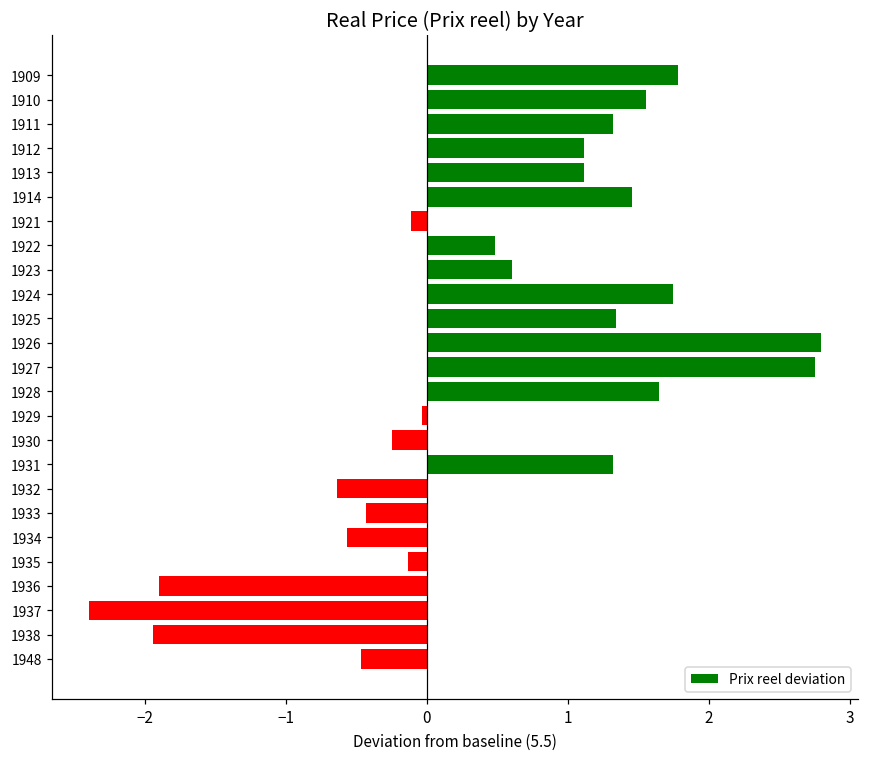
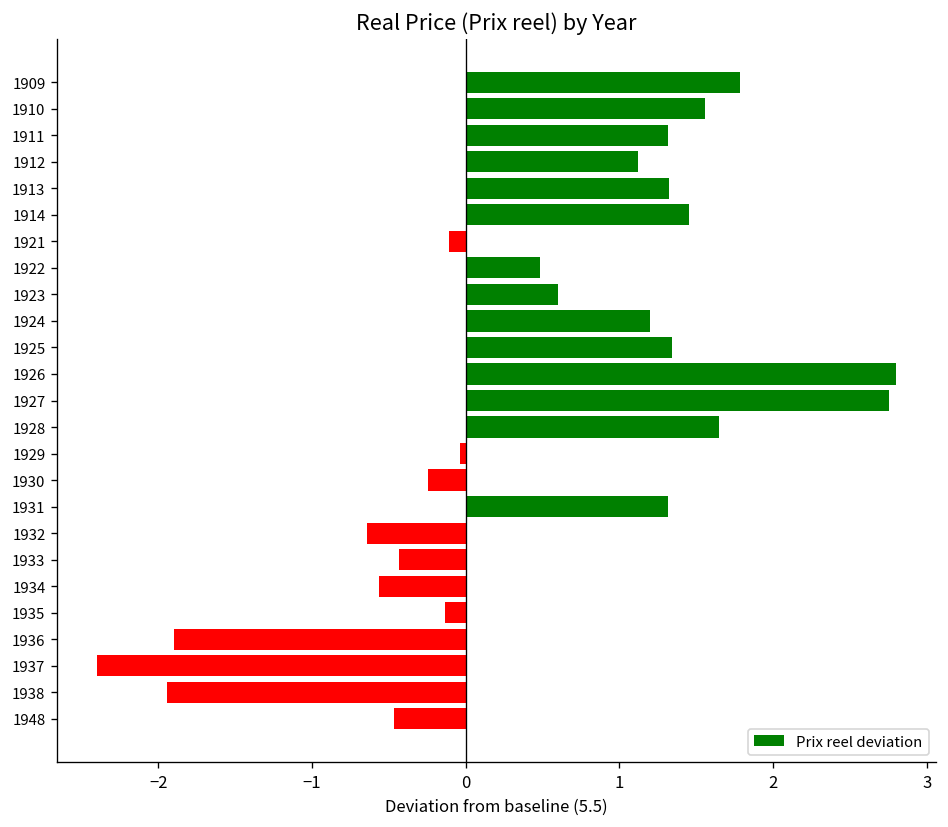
1913: 1.12 -> 1.33
1924: 1.75 -> 1.20
